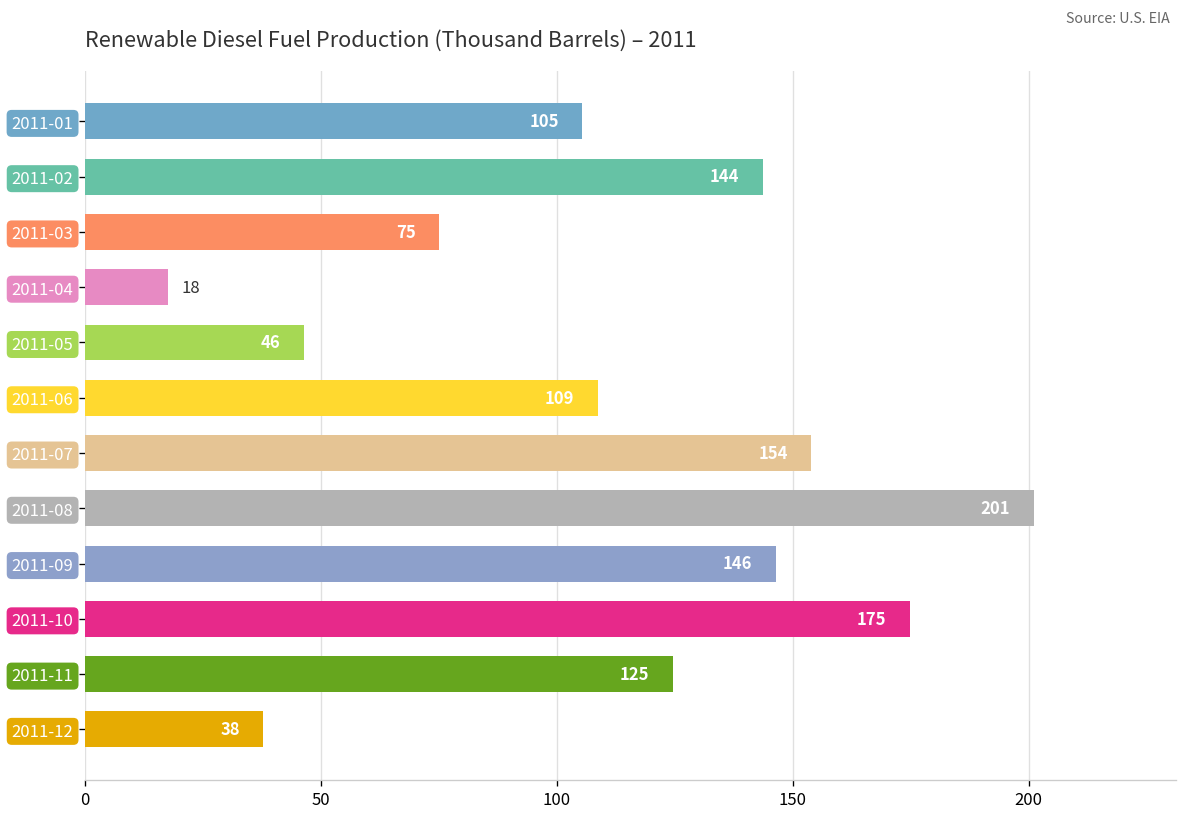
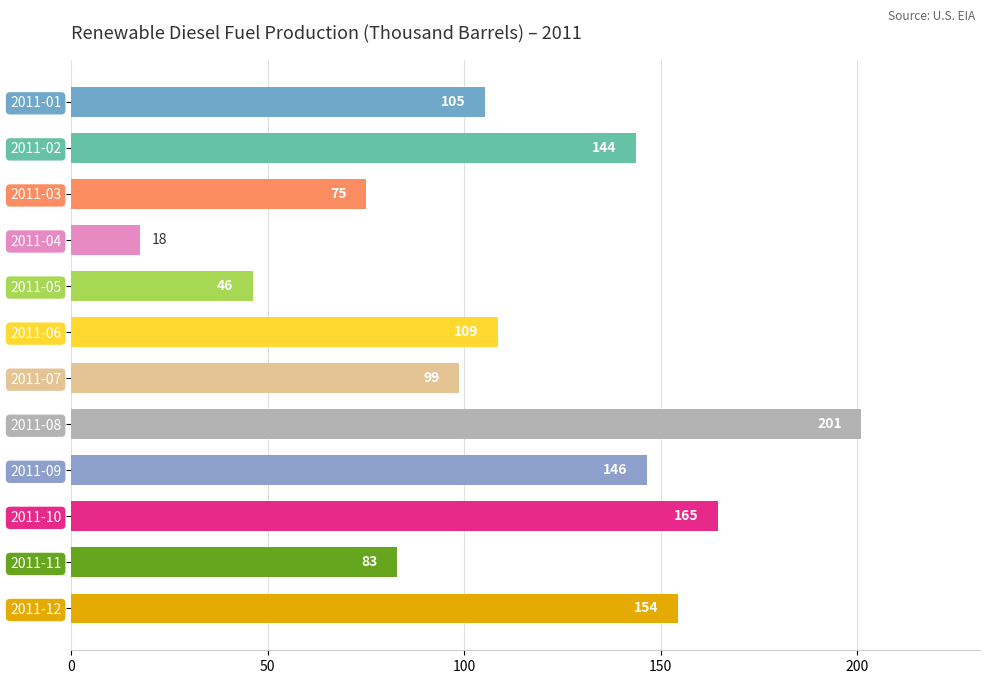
2011-07: 154 -> 99
2011-10: 175 -> 165
2011-11: 125 -> 83
2011-12: 38 -> 154
